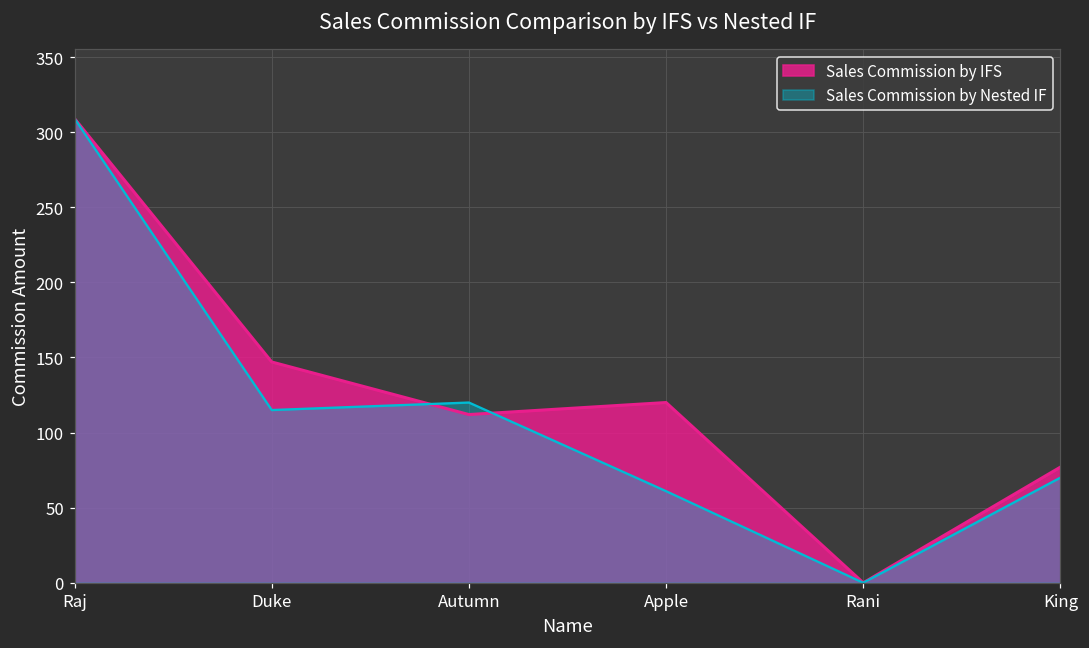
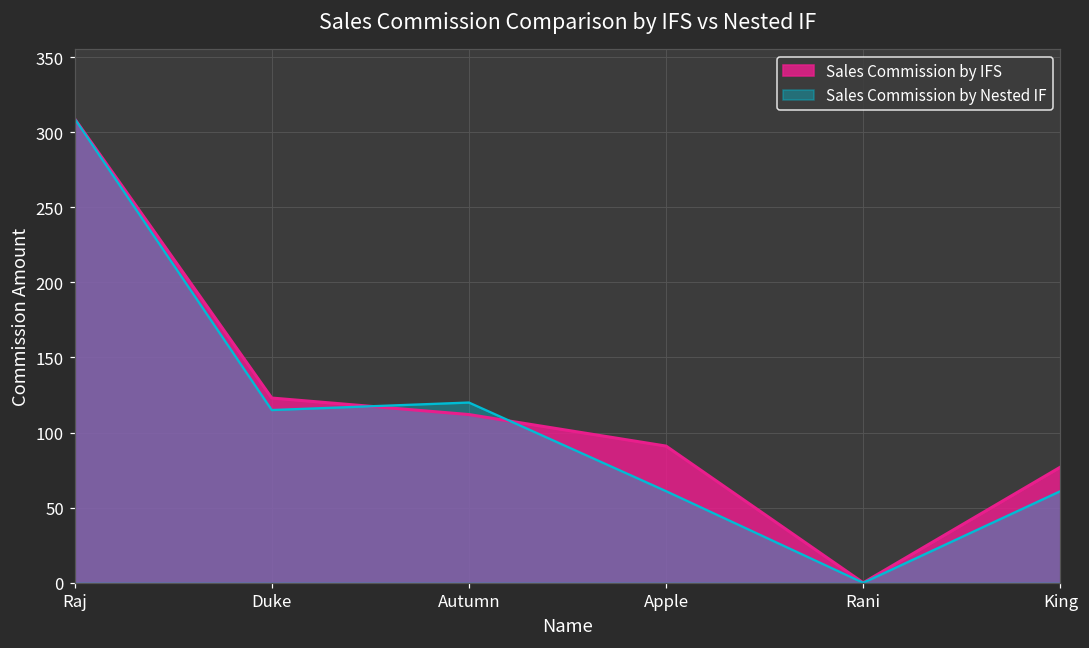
Sales Commission by IFS, Duke: 147 -> 123
Sales Commission by IFS, Apple: 120 -> 91
Sales Commission by Nested IF, King: 70 -> 61
